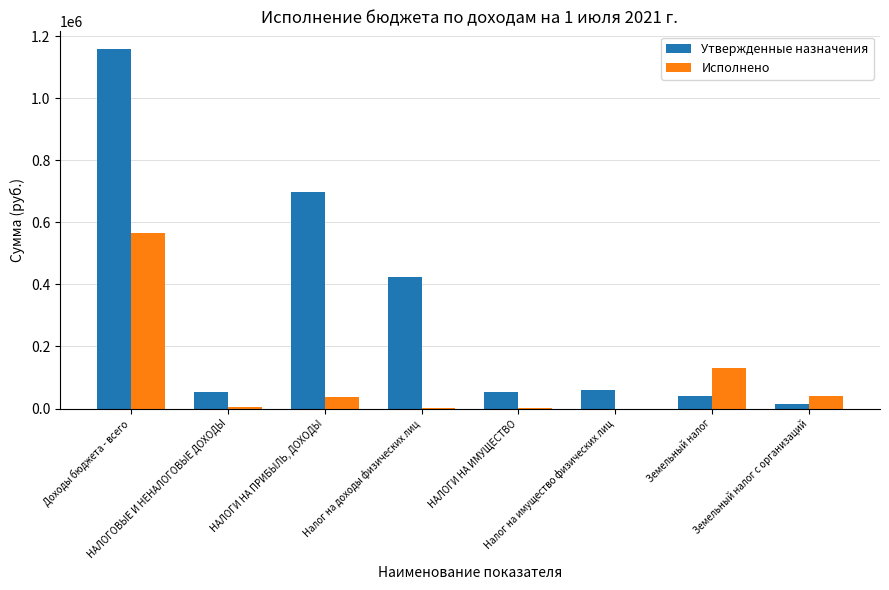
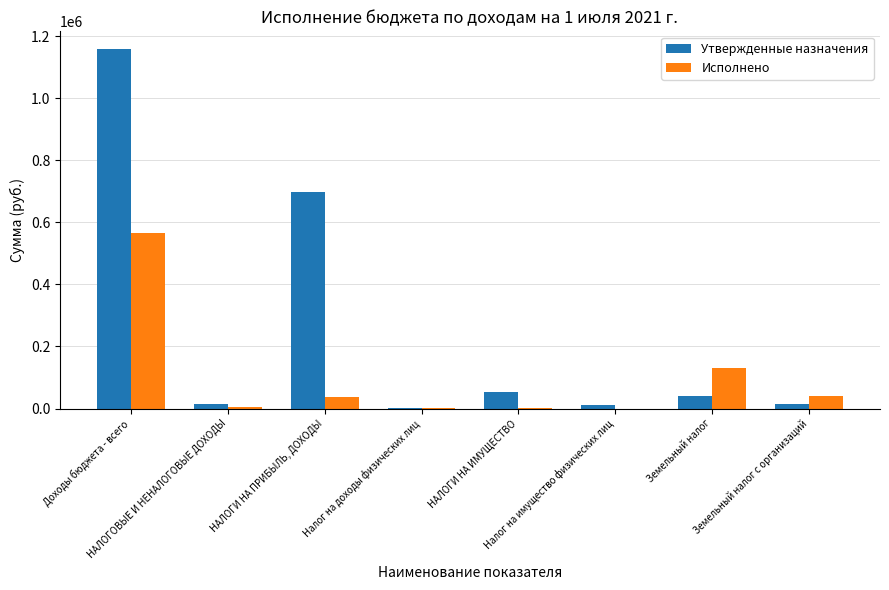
Утвержденные назначения, НАЛОГОВЫЕ И НЕНАЛОГОВЫЕ ДОХОДЫ: 50000 -> 20000
Утвержденные назначения, Налог на доходы физических лиц: 420000 -> 0
Утвержденные назначения, Налог на имущество физических лиц: 60000 -> 10000
